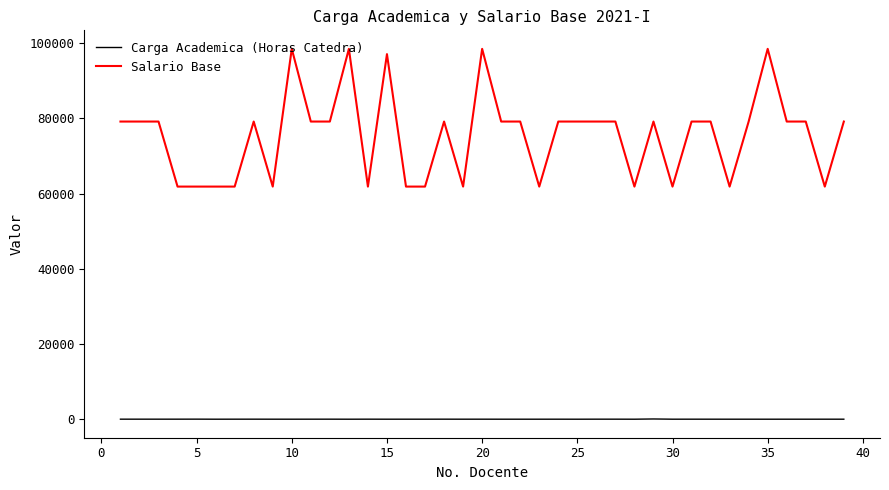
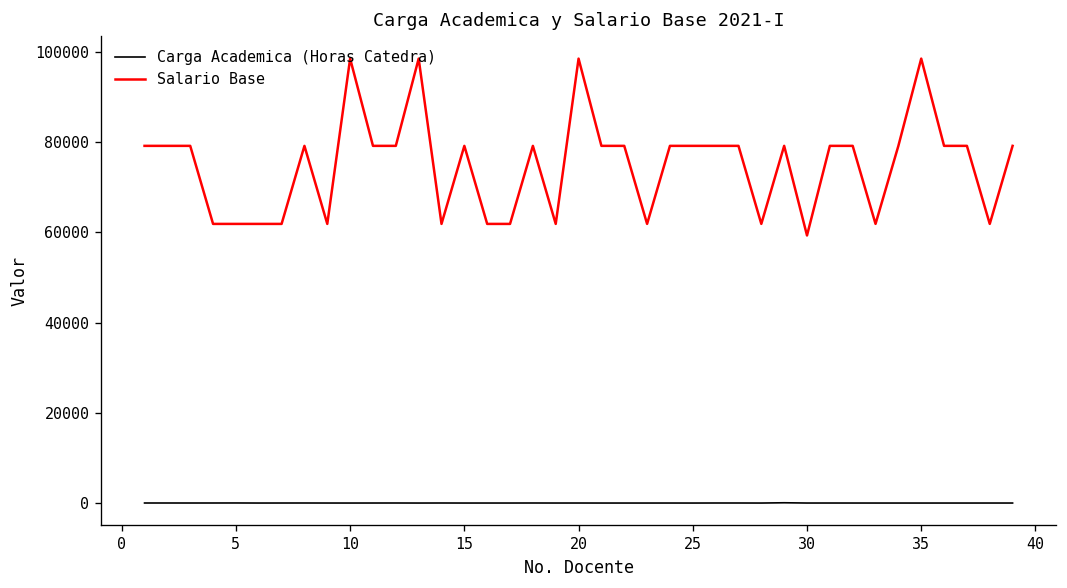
Salario Base, 15: 97000 -> 79000
Salario Base, 30: 62000 -> 59000
